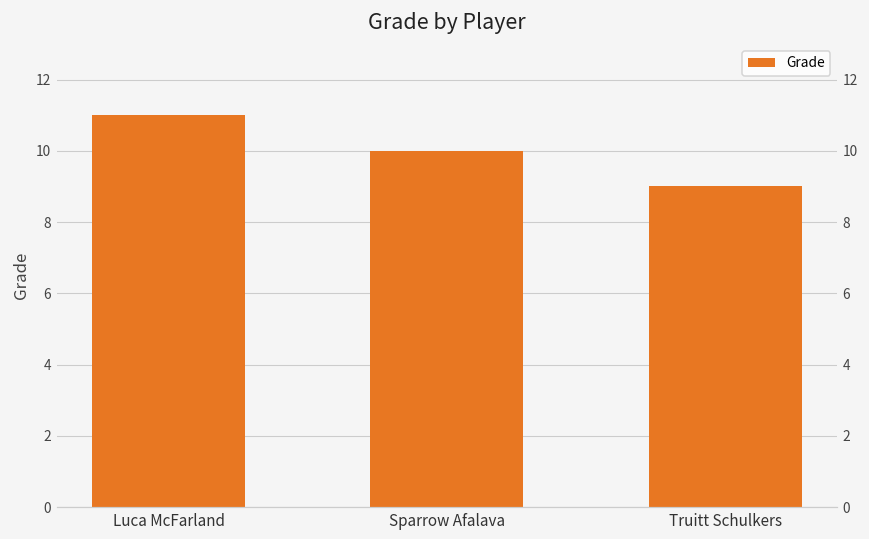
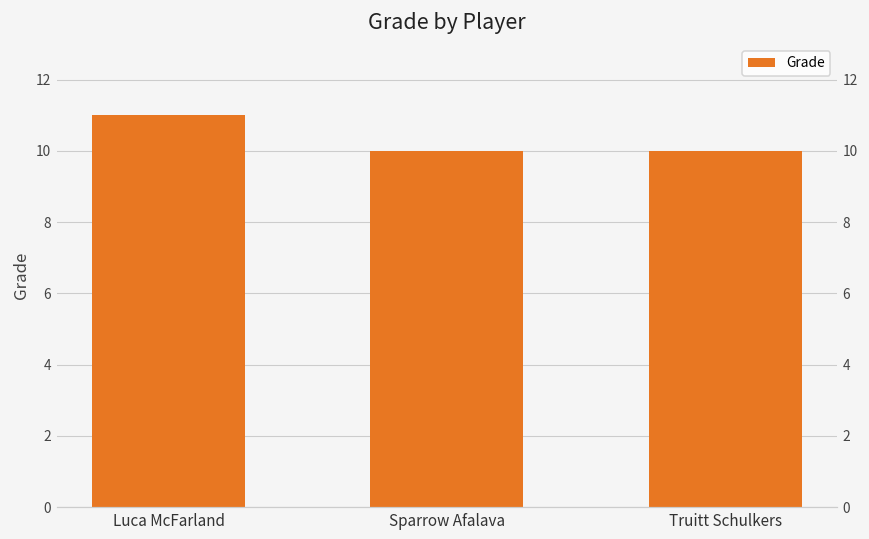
Truitt Schulkers: 9 -> 10
